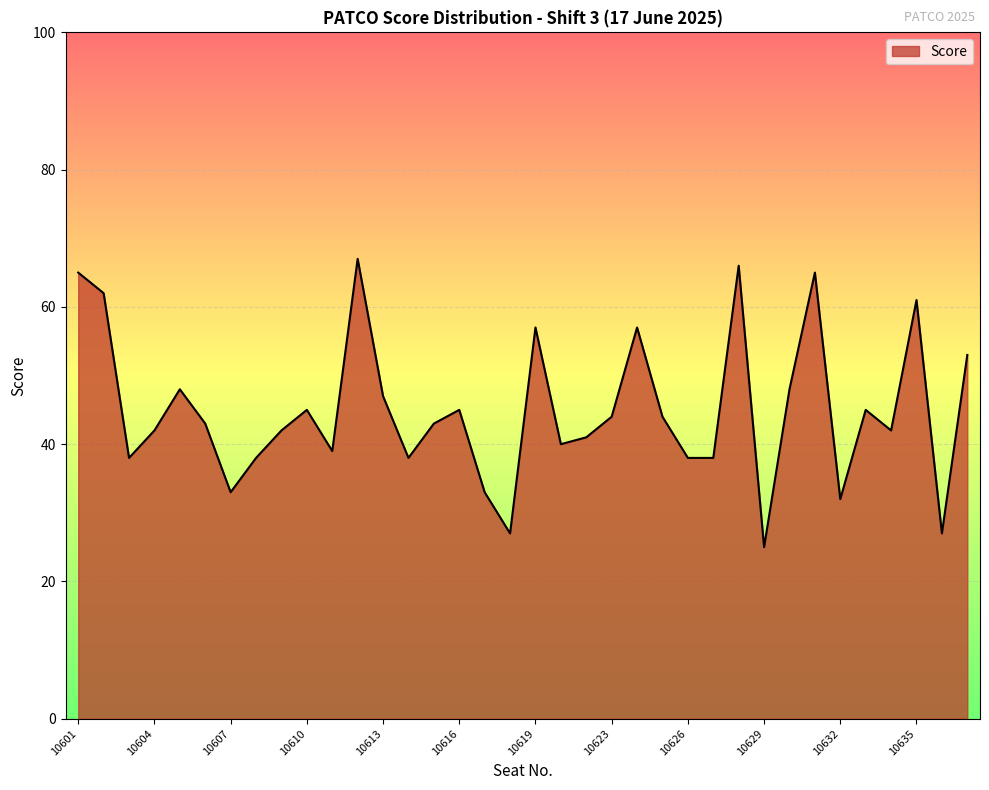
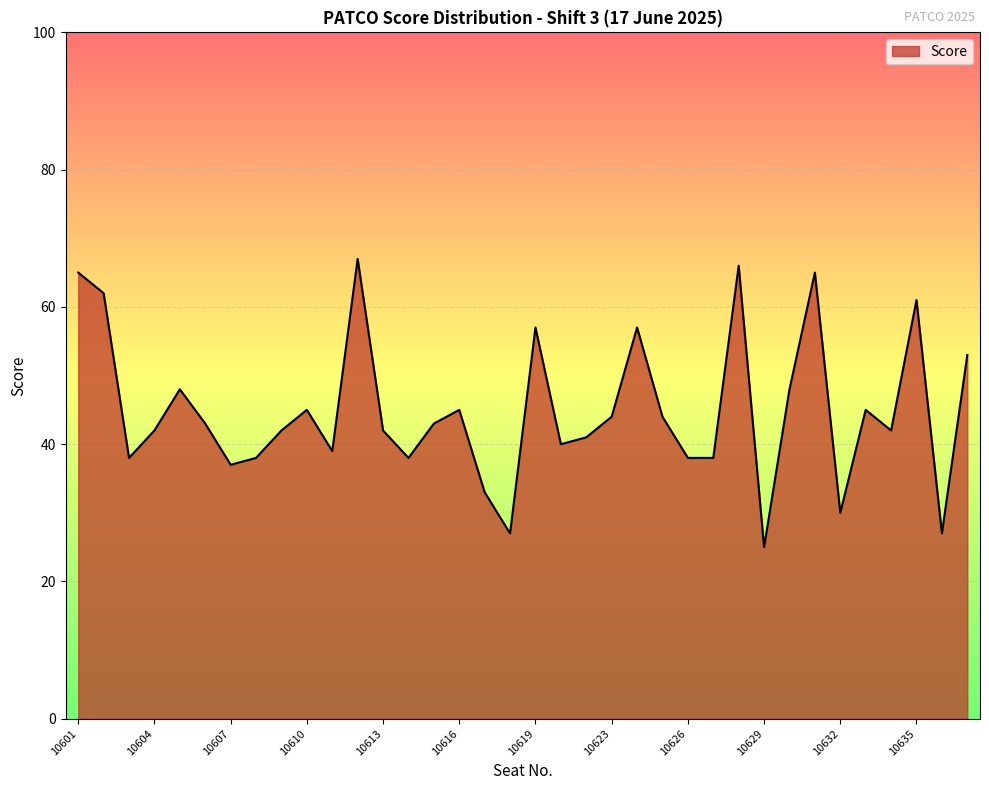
10607: 33 -> 37
10613: 47 -> 42
10632: 32 -> 30
